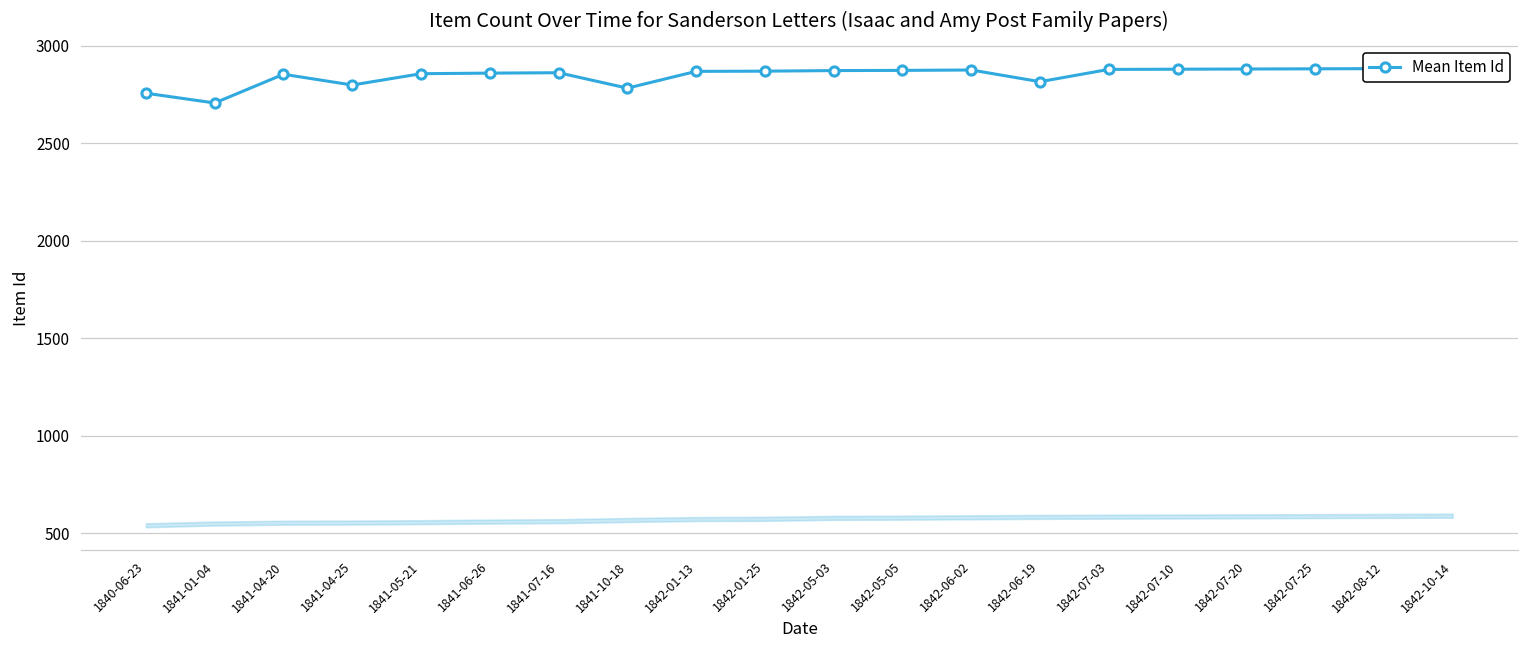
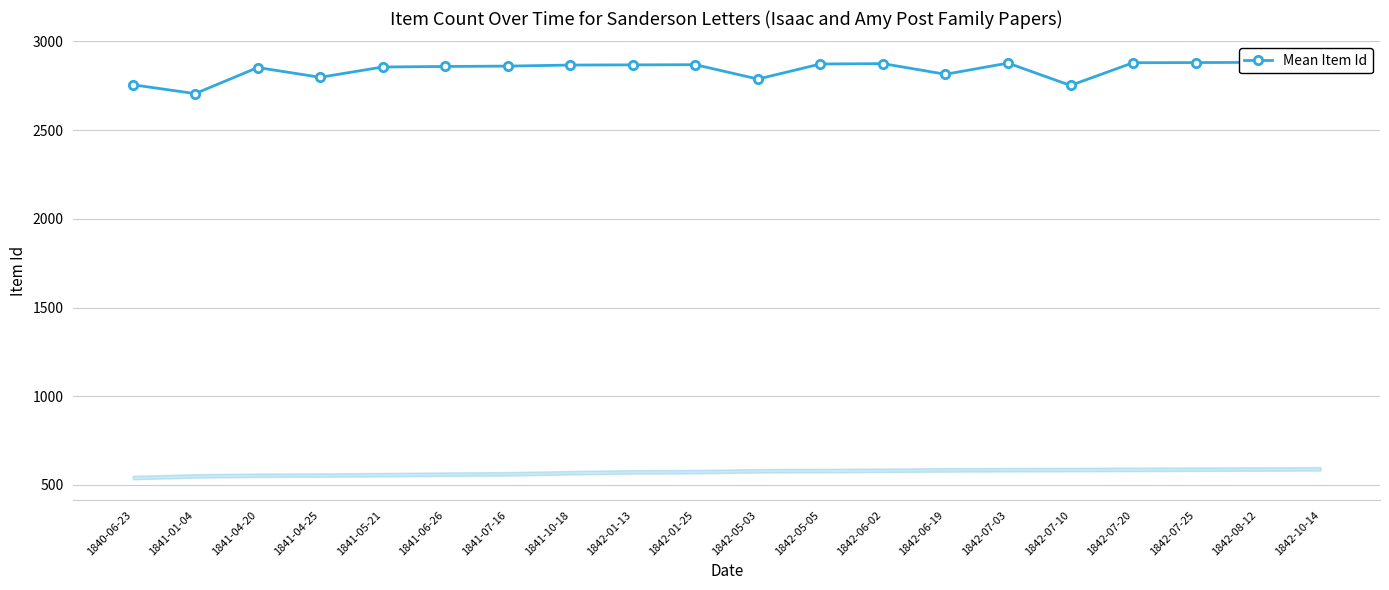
Mean Item Id, 1841-10-18: 2780 -> 2870
Mean Item Id, 1842-05-03: 2870 -> 2790
Mean Item Id, 1842-07-10: 2880 -> 2750
